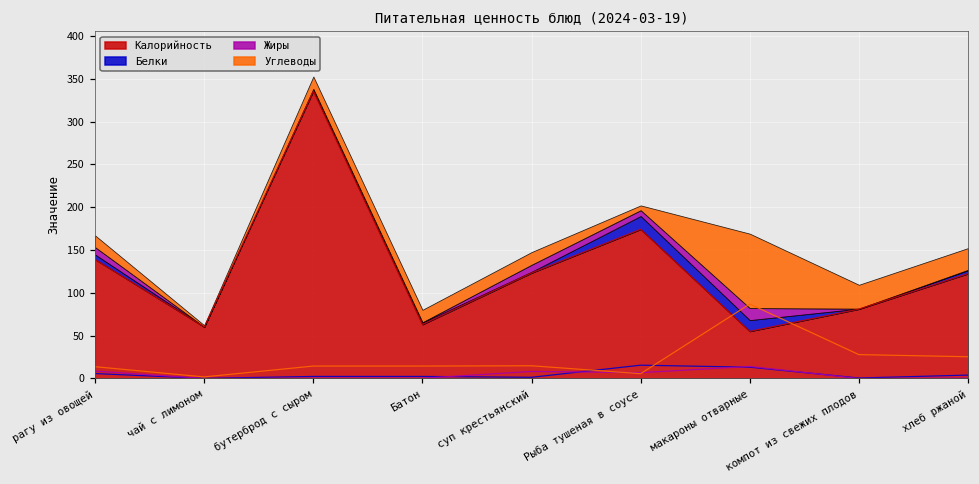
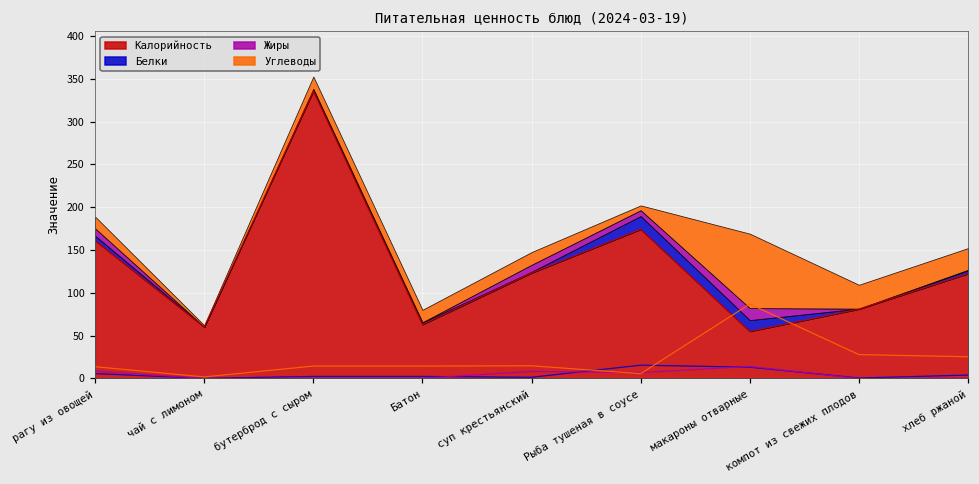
Калорийность, рагу из овощей: 140 -> 160
